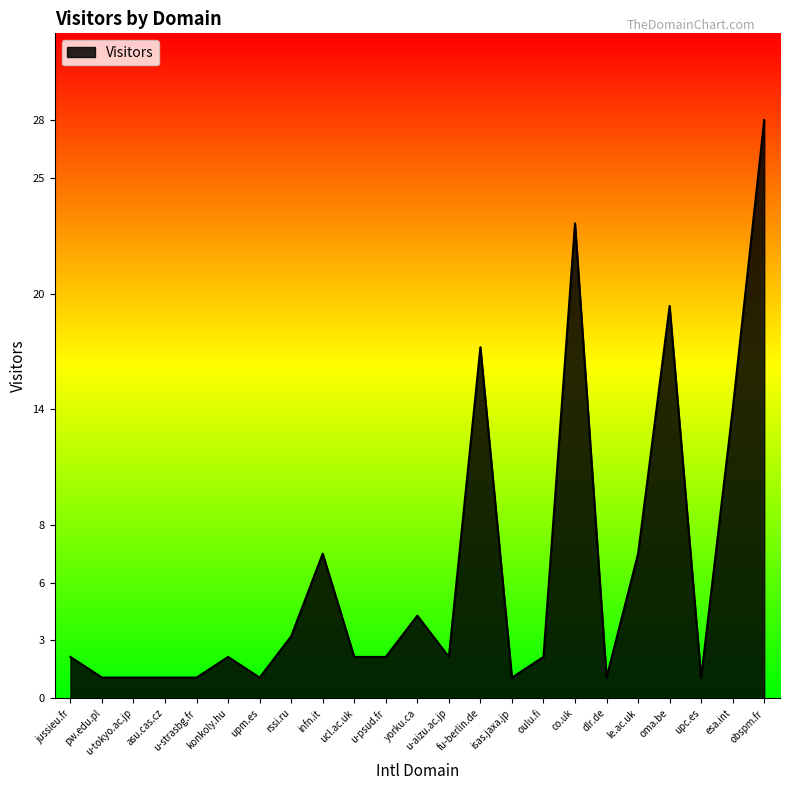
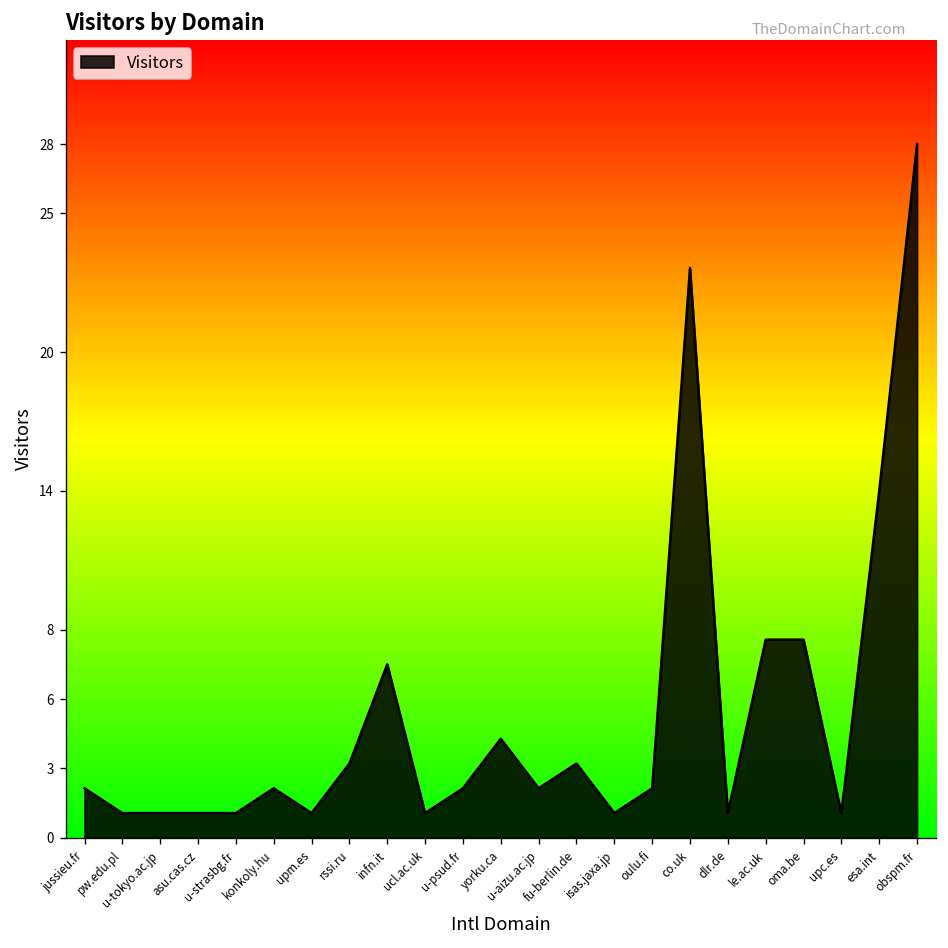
ucl.ac.uk: 2 -> 1
fu-berlin.de: 17 -> 3
le.ac.uk: 7 -> 8
oma.be: 19 -> 8
